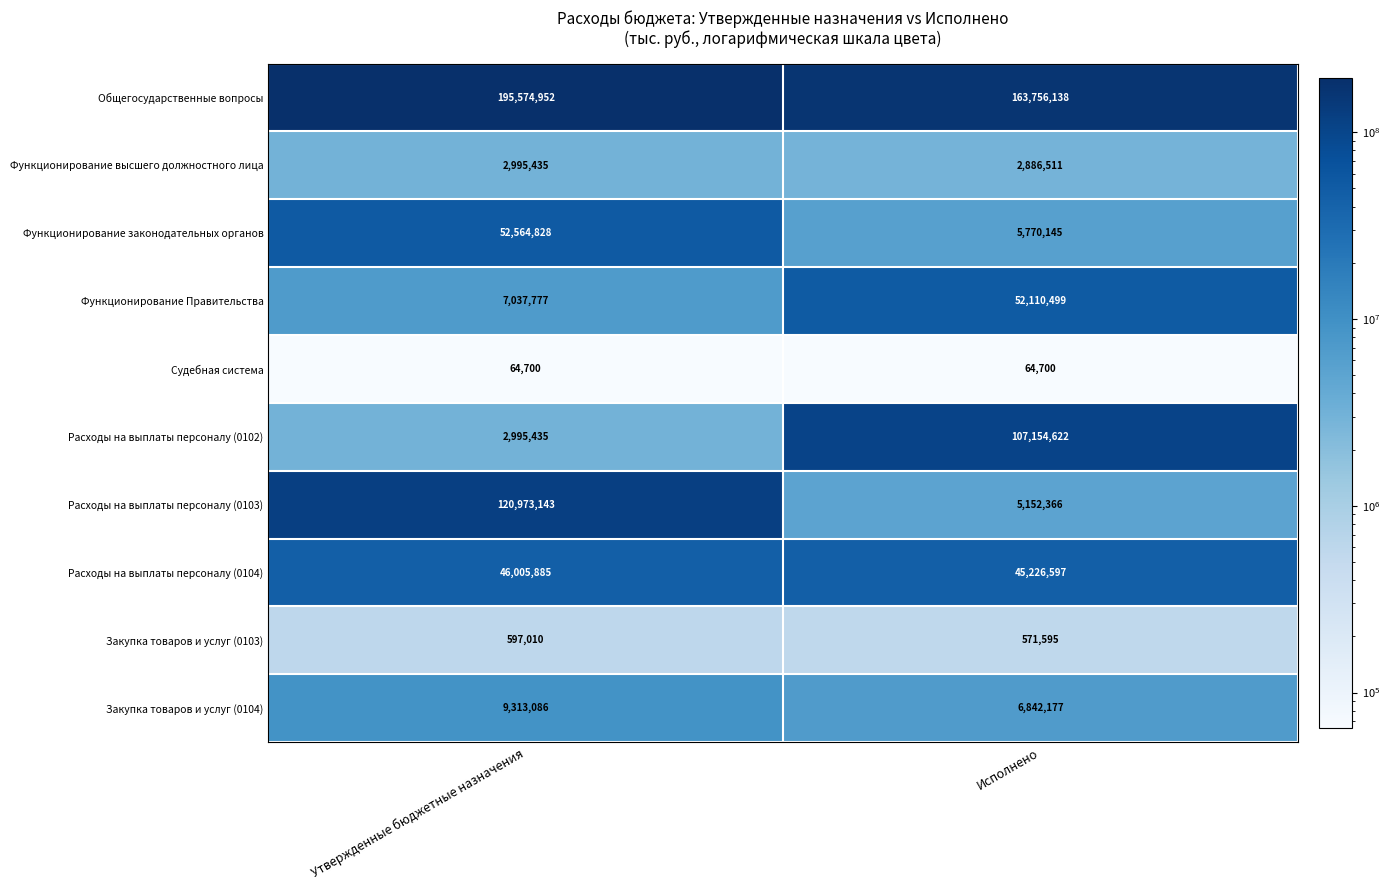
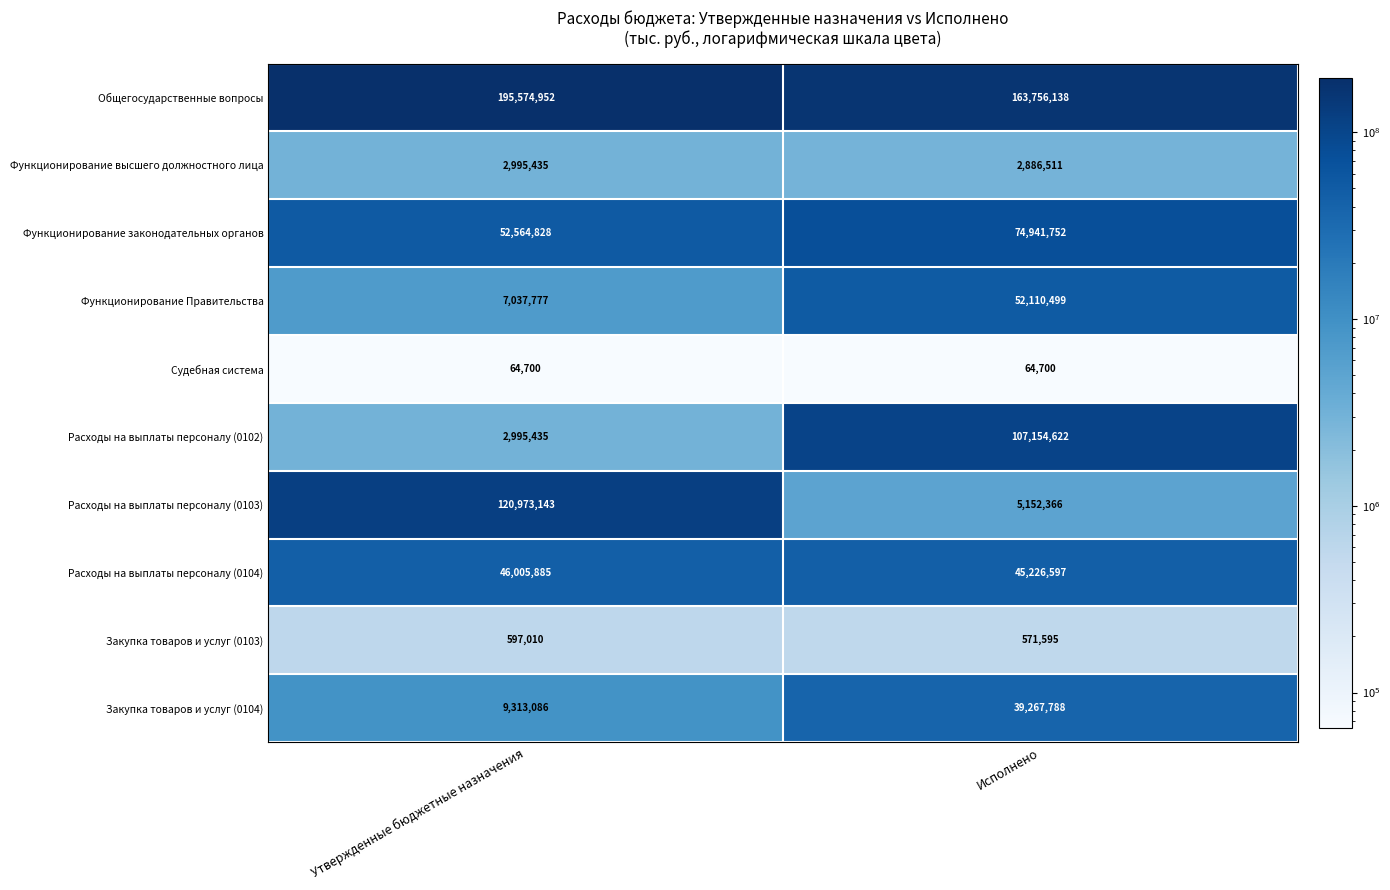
Функционирование законодательных органов, Исполнено: 5,770,145 -> 74,941,752
Закупка товаров и услуг (0104), Исполнено: 6,842,177 -> 39,267,788
